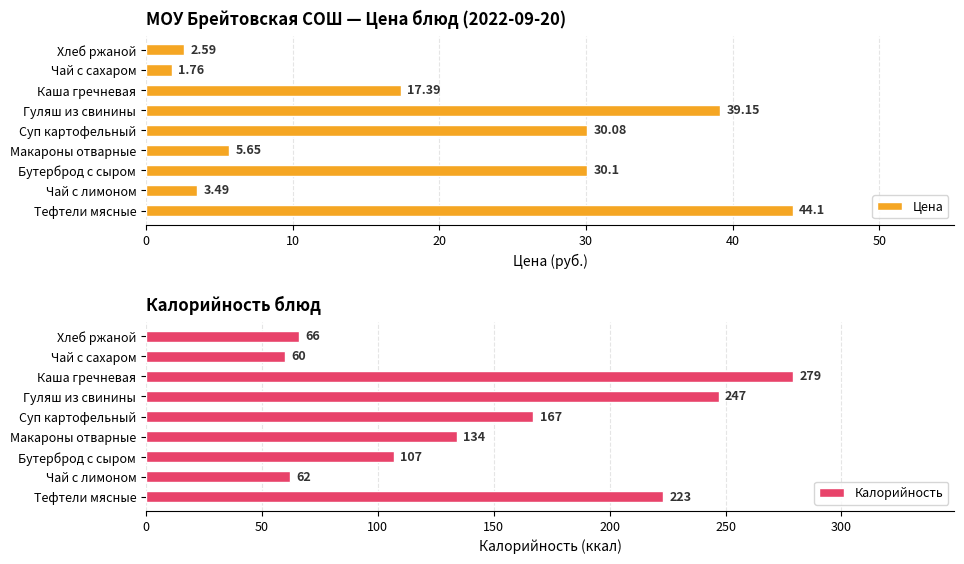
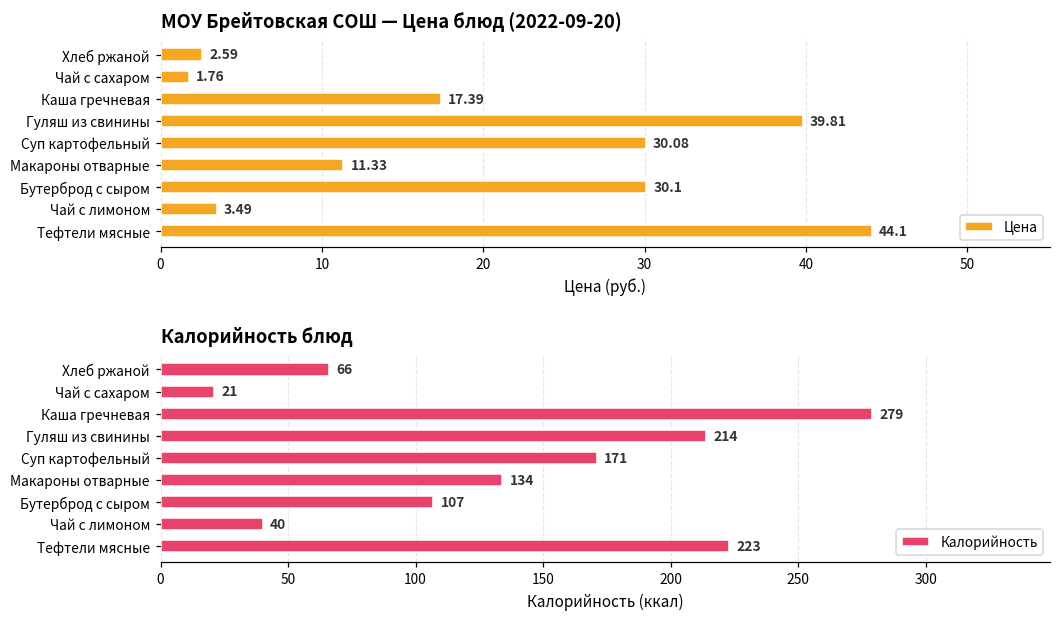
МОУ Брейтовская СОШ — Цена блюд (2022-09-20), Гуляш из свинины: 39.15 -> 39.81
МОУ Брейтовская СОШ — Цена блюд (2022-09-20), Макароны отварные: 5.65 -> 11.33
Калорийность блюд, Чай с сахаром: 60 -> 21
Калорийность блюд, Гуляш из свинины: 247 -> 214
Калорийность блюд, Суп картофельный: 167 -> 171
Калорийность блюд, Чай с лимоном: 62 -> 40
